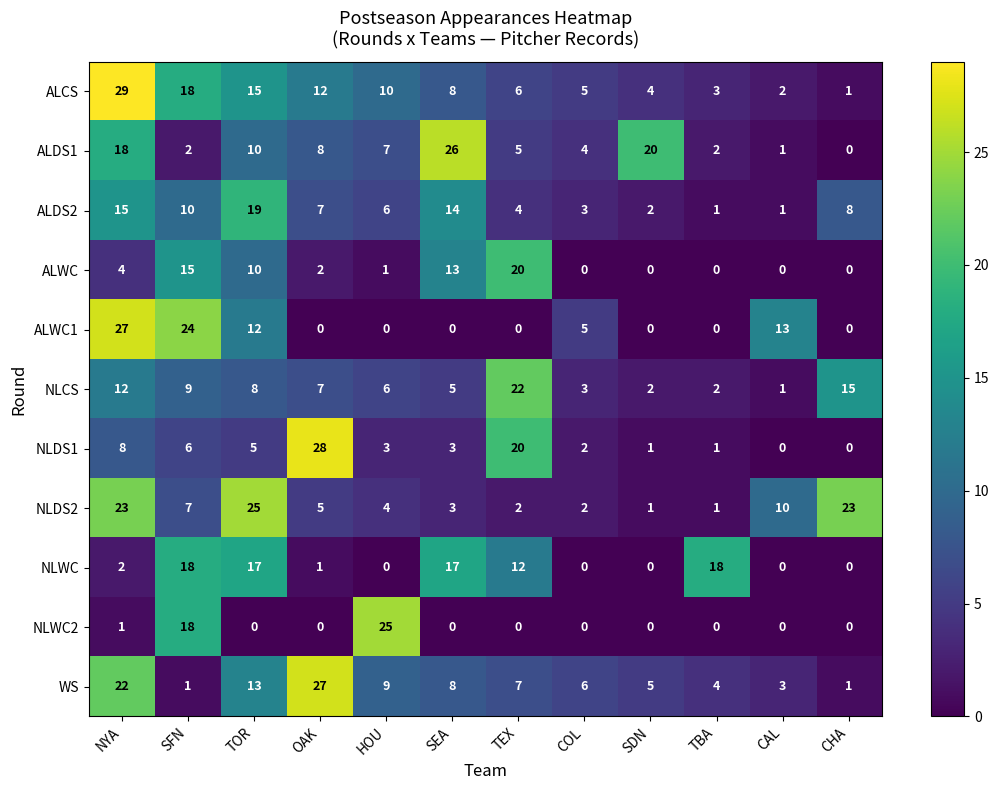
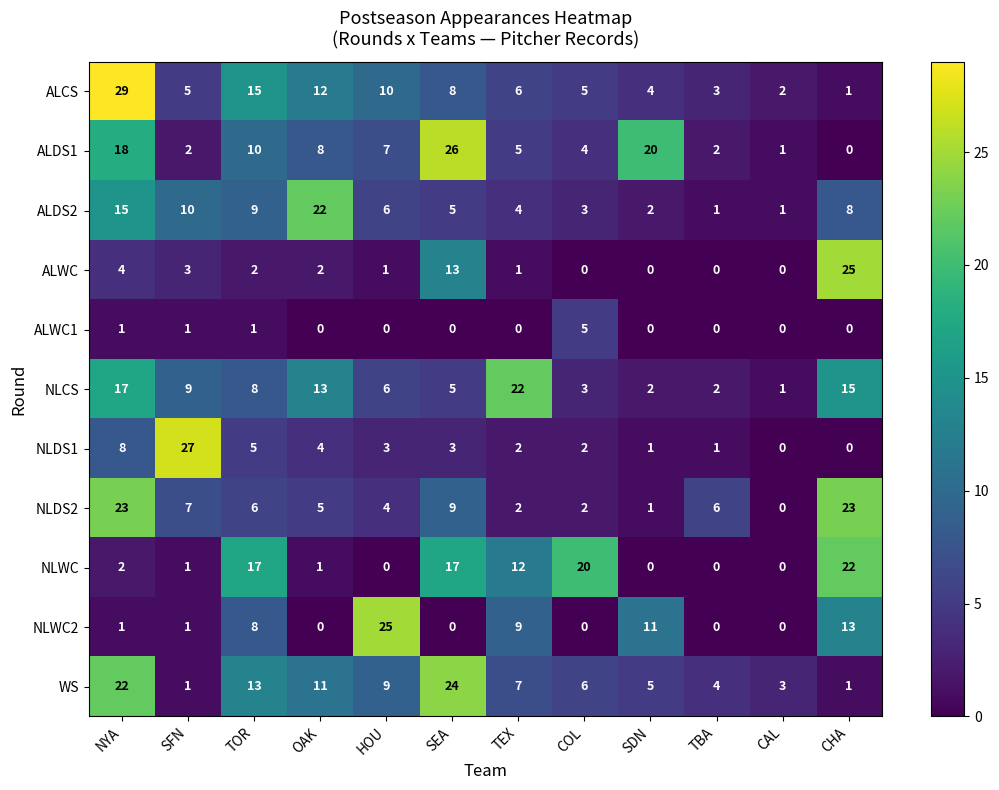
ALCS, SFN: 18 -> 5
ALDS2, TOR: 19 -> 9
ALDS2, OAK: 7 -> 22
ALDS2, SEA: 14 -> 5
ALWC, SFN: 15 -> 3
ALWC, TOR: 10 -> 2
ALWC, TEX: 20 -> 1
ALWC, CHA: 0 -> 25
ALWC1, NYA: 27 -> 1
ALWC1, SFN: 24 -> 1
ALWC1, TOR: 12 -> 1
ALWC1, CAL: 13 -> 0
NLCS, NYA: 12 -> 17
NLCS, OAK: 7 -> 13
NLDS1, SFN: 6 -> 27
NLDS1, OAK: 28 -> 4
NLDS1, TEX: 20 -> 2
NLDS2, TOR: 25 -> 6
NLDS2, SEA: 3 -> 9
NLDS2, TBA: 1 -> 6
NLDS2, CAL: 10 -> 0
NLWC, SFN: 18 -> 1
NLWC, COL: 0 -> 20
NLWC, TBA: 18 -> 0
NLWC, CHA: 0 -> 22
NLWC2, SFN: 18 -> 1
NLWC2, TOR: 0 -> 8
NLWC2, TEX: 0 -> 9
NLWC2, SDN: 0 -> 11
NLWC2, CHA: 0 -> 13
WS, OAK: 27 -> 11
WS, SEA: 8 -> 24
